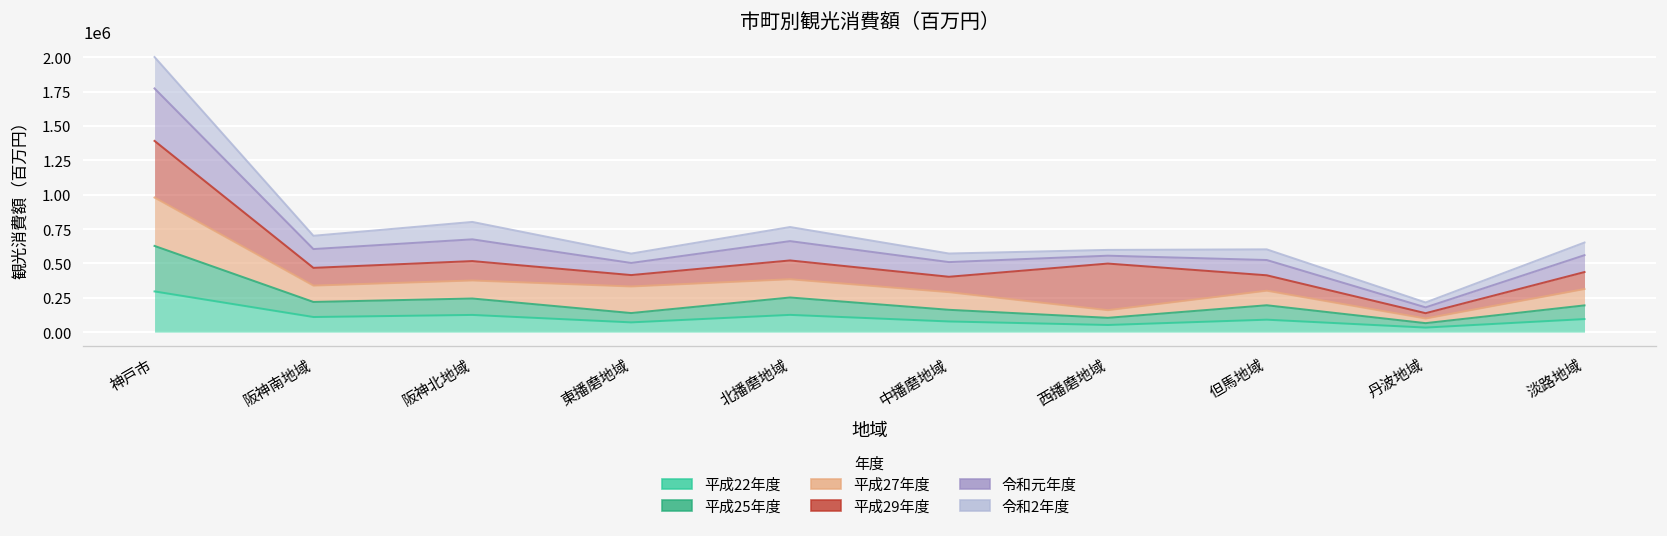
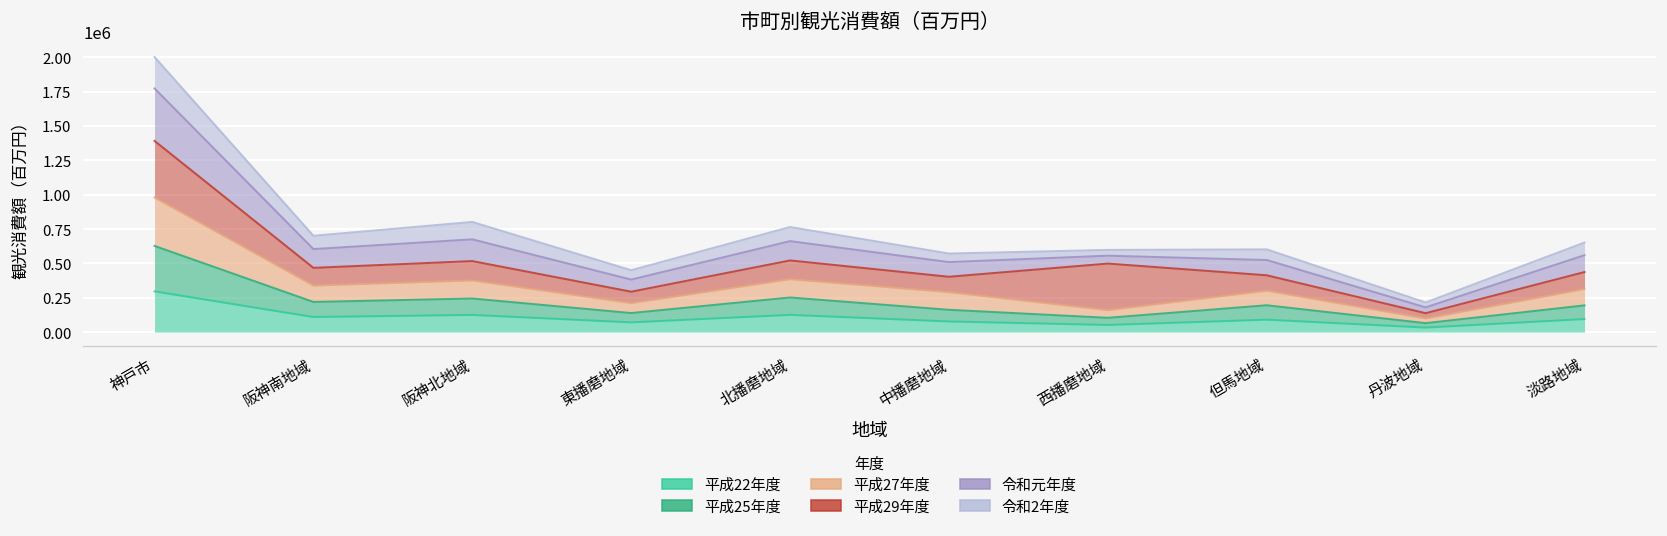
平成27年度, 東播磨地域: 190000 -> 70000
